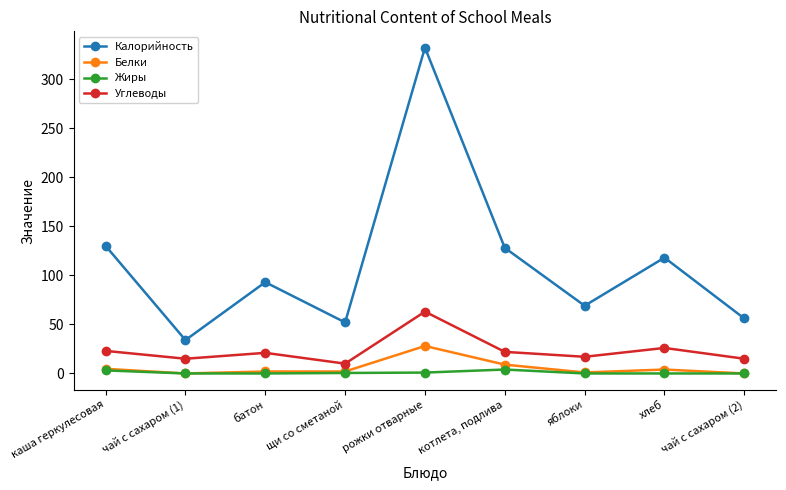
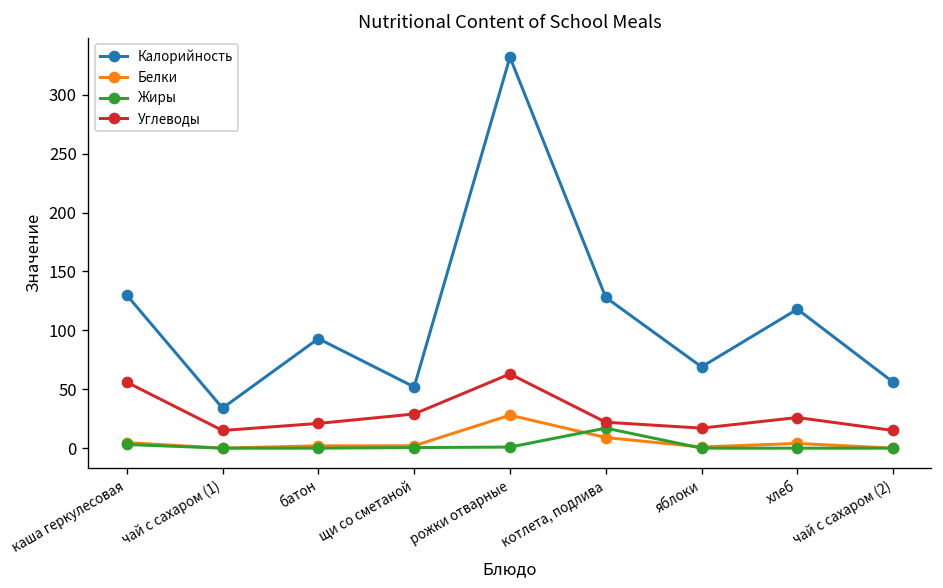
Углеводы, каша геркулесовая: 20 -> 60
Углеводы, щи со сметаной: 10 -> 30
Жиры, котлета, подлива: 0 -> 20
